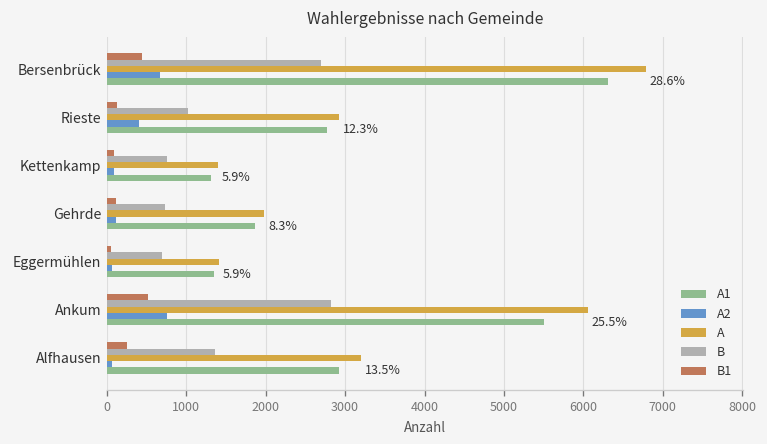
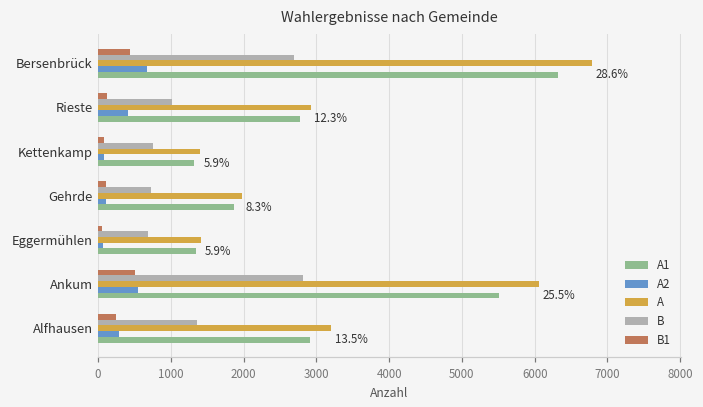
A2, Ankum: 800 -> 500
A2, Alfhausen: 100 -> 300
